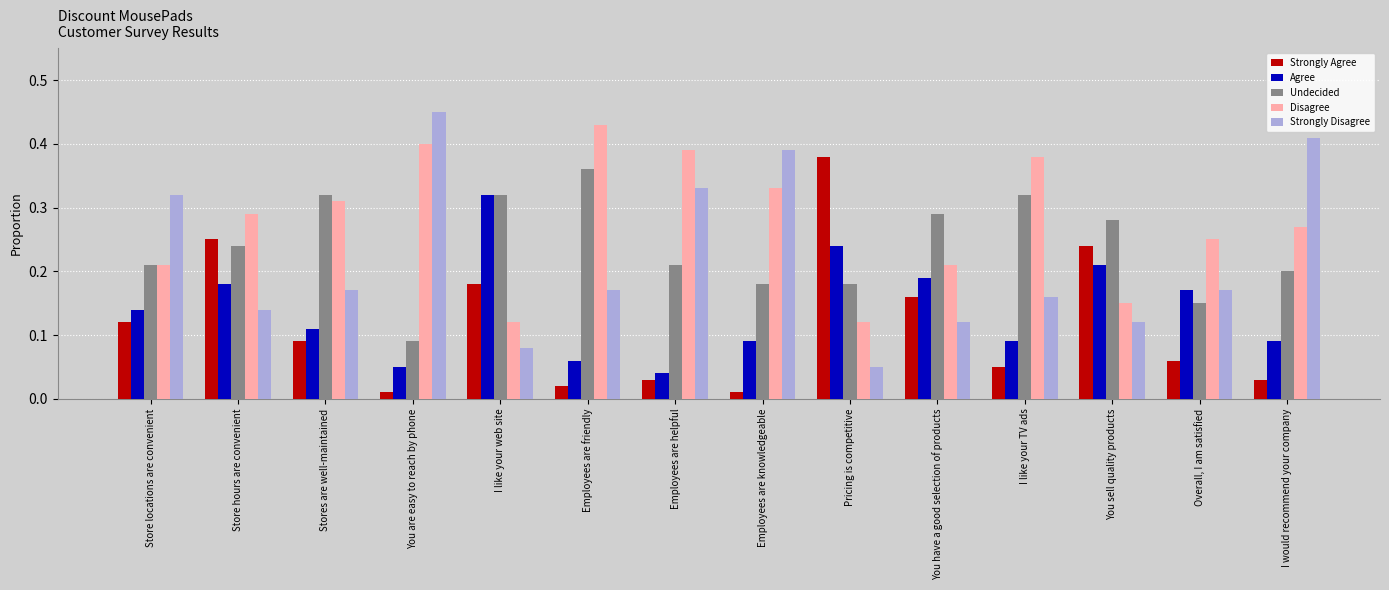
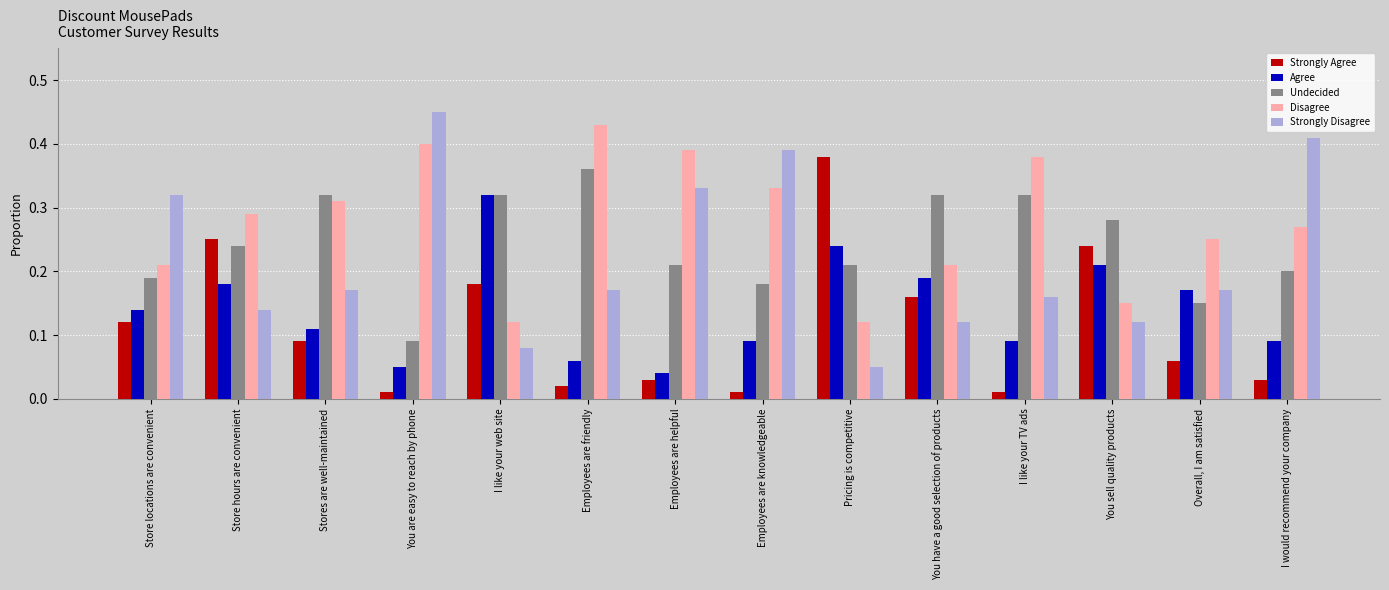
Undecided, Store locations are convenient: 0.21 -> 0.19
Undecided, Pricing is competitive: 0.18 -> 0.21
Undecided, You have a good selection of products: 0.29 -> 0.32
Strongly Agree, I like your TV ads: 0.05 -> 0.01
